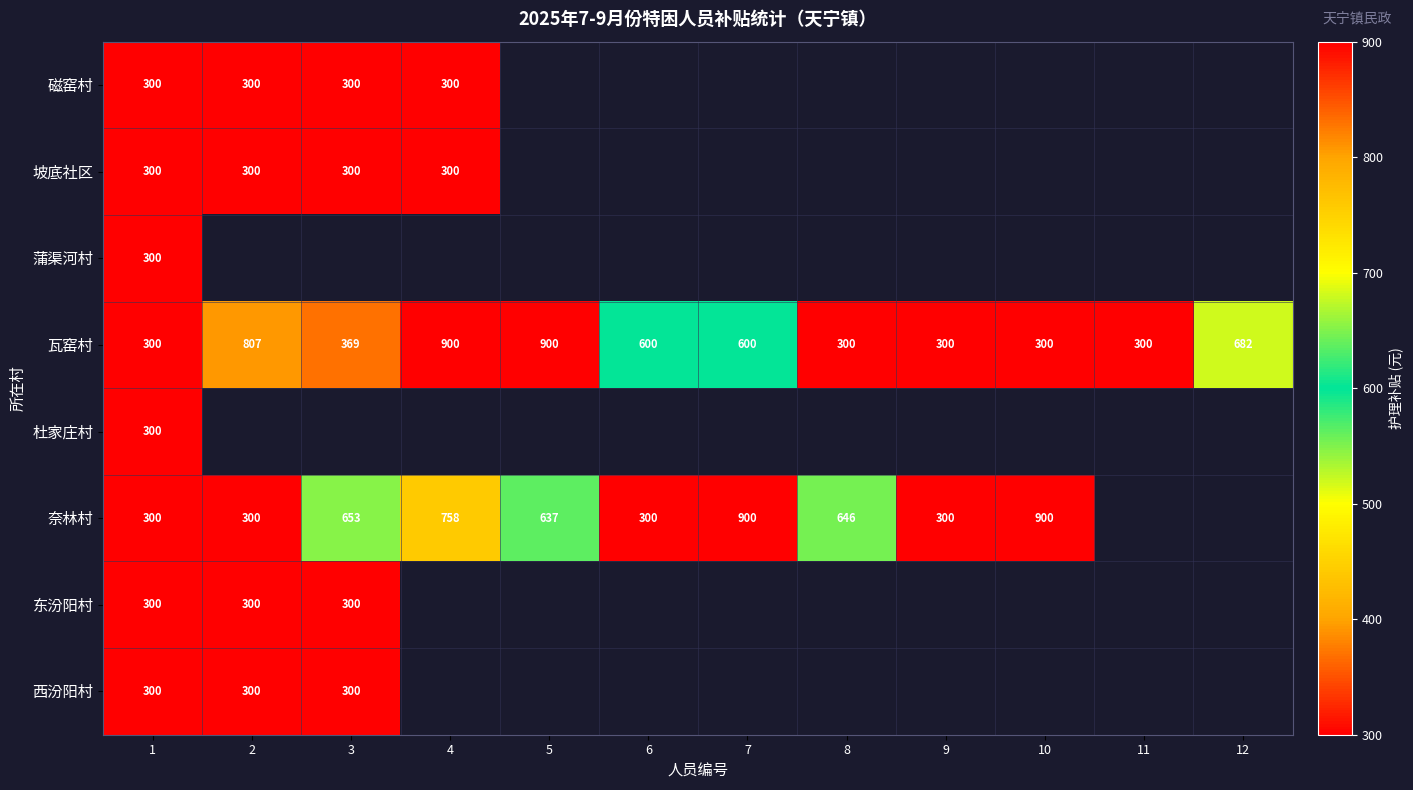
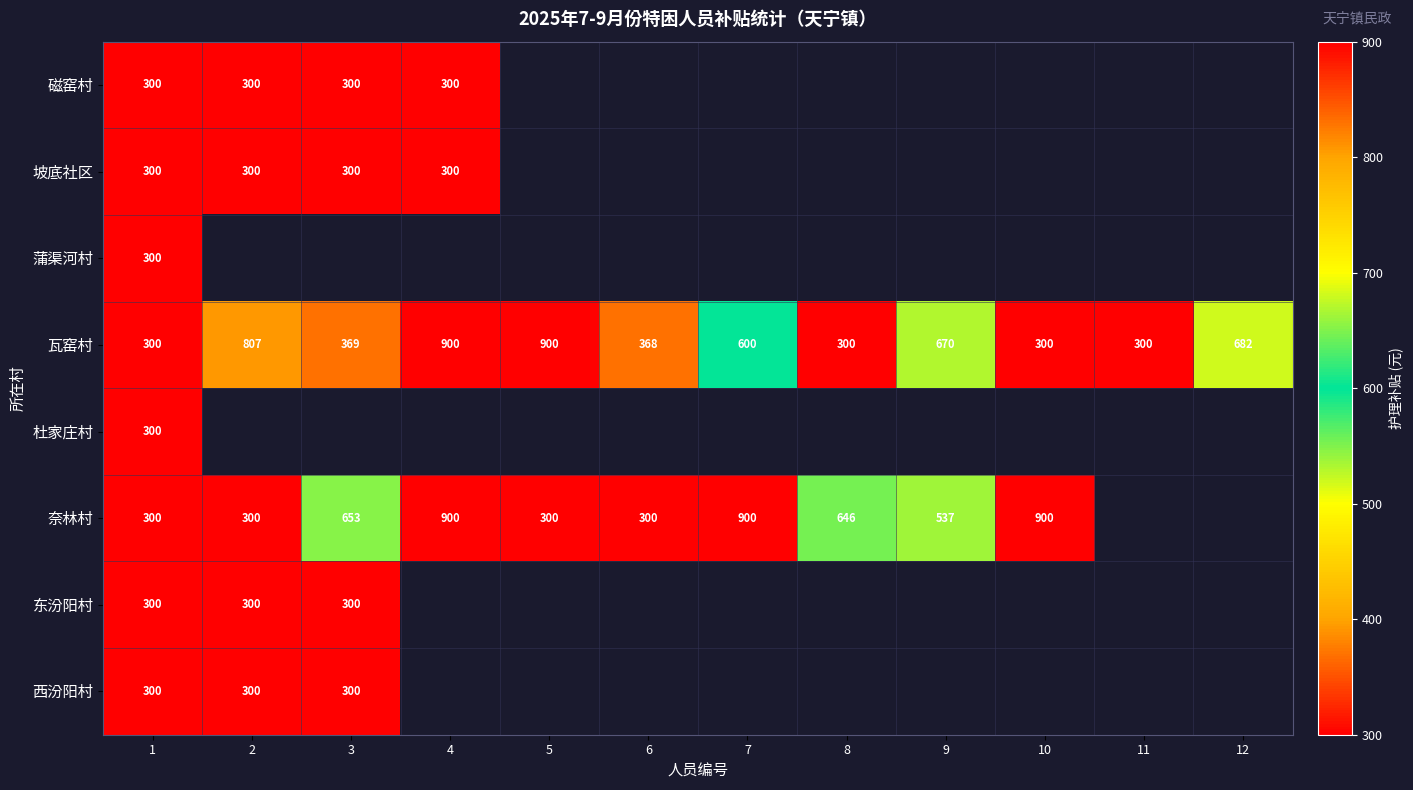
瓦窑村, 6: 600 -> 368
瓦窑村, 9: 300 -> 670
奈林村, 4: 758 -> 900
奈林村, 5: 637 -> 300
奈林村, 9: 300 -> 537
